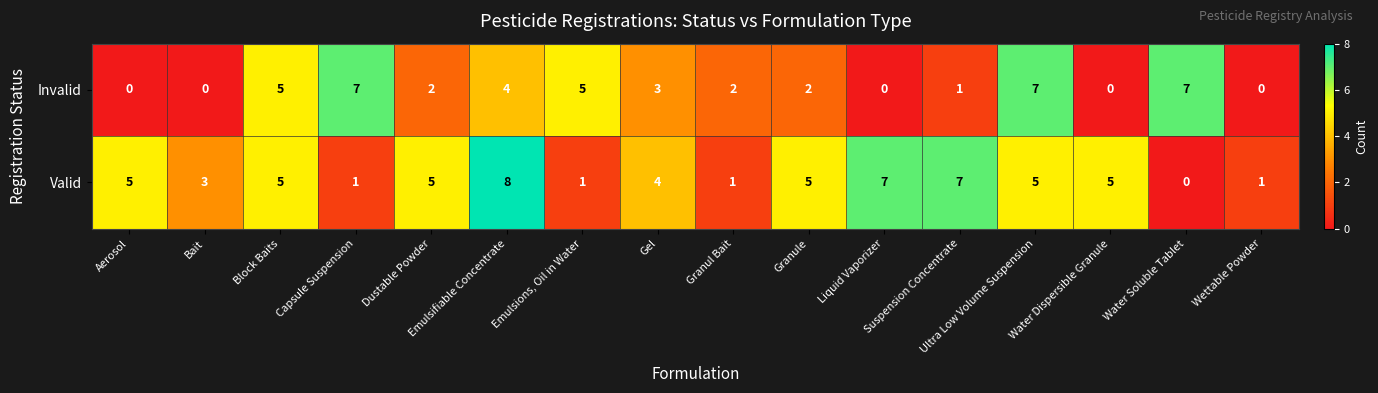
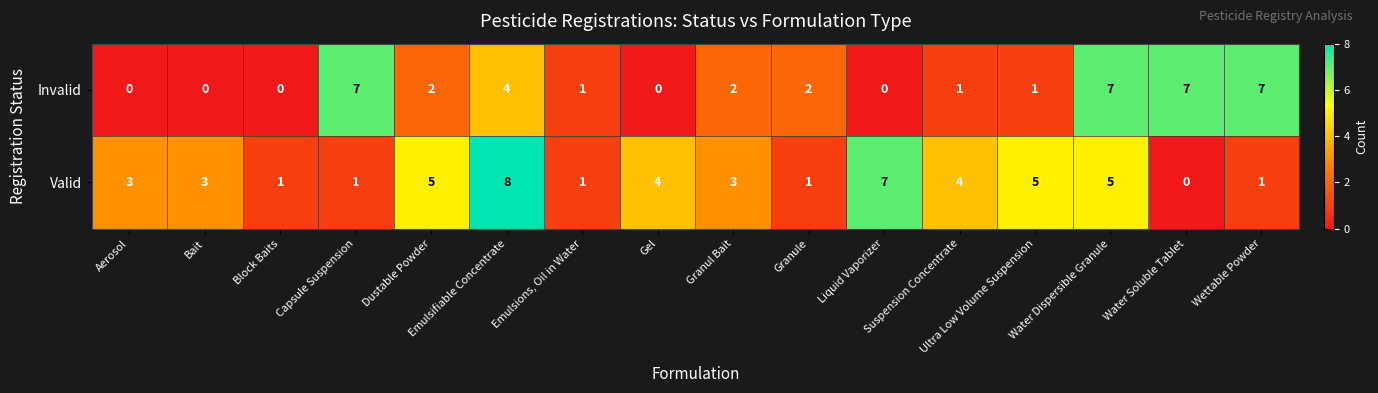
Invalid, Block Baits: 5 -> 0
Invalid, Emulsions, Oil in Water: 5 -> 1
Invalid, Gel: 3 -> 0
Invalid, Ultra Low Volume Suspension: 7 -> 1
Invalid, Water Dispersible Granule: 0 -> 7
Invalid, Wettable Powder: 0 -> 7
Valid, Aerosol: 5 -> 3
Valid, Block Baits: 5 -> 1
Valid, Granul Bait: 1 -> 3
Valid, Granule: 5 -> 1
Valid, Suspension Concentrate: 7 -> 4
